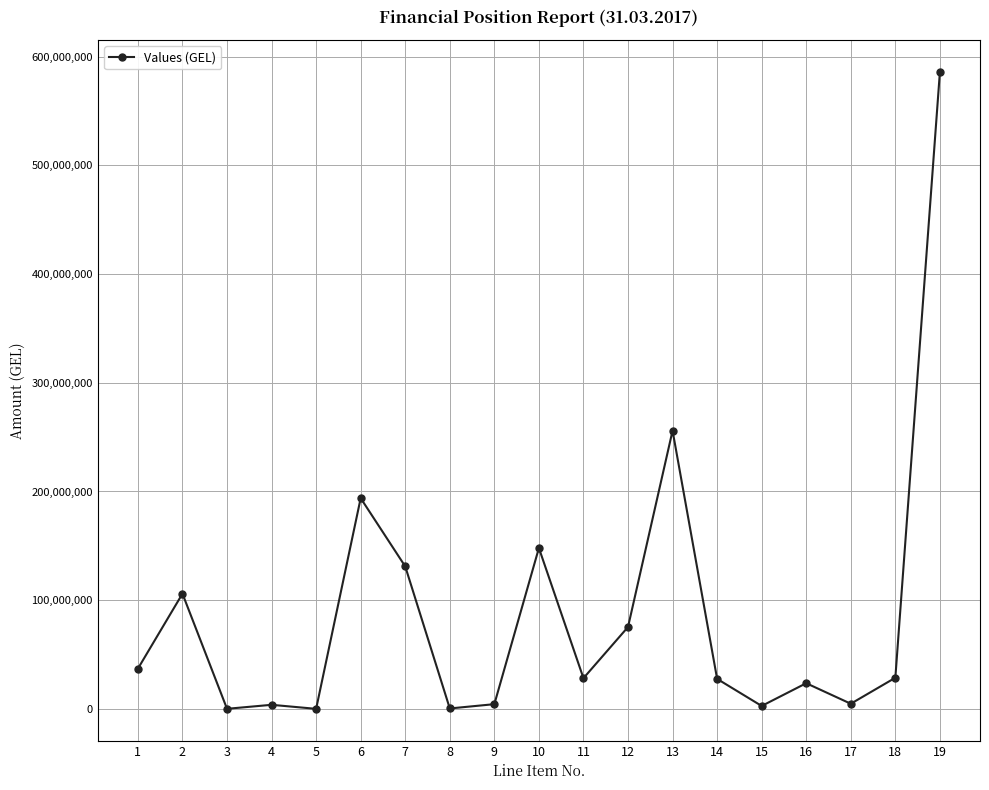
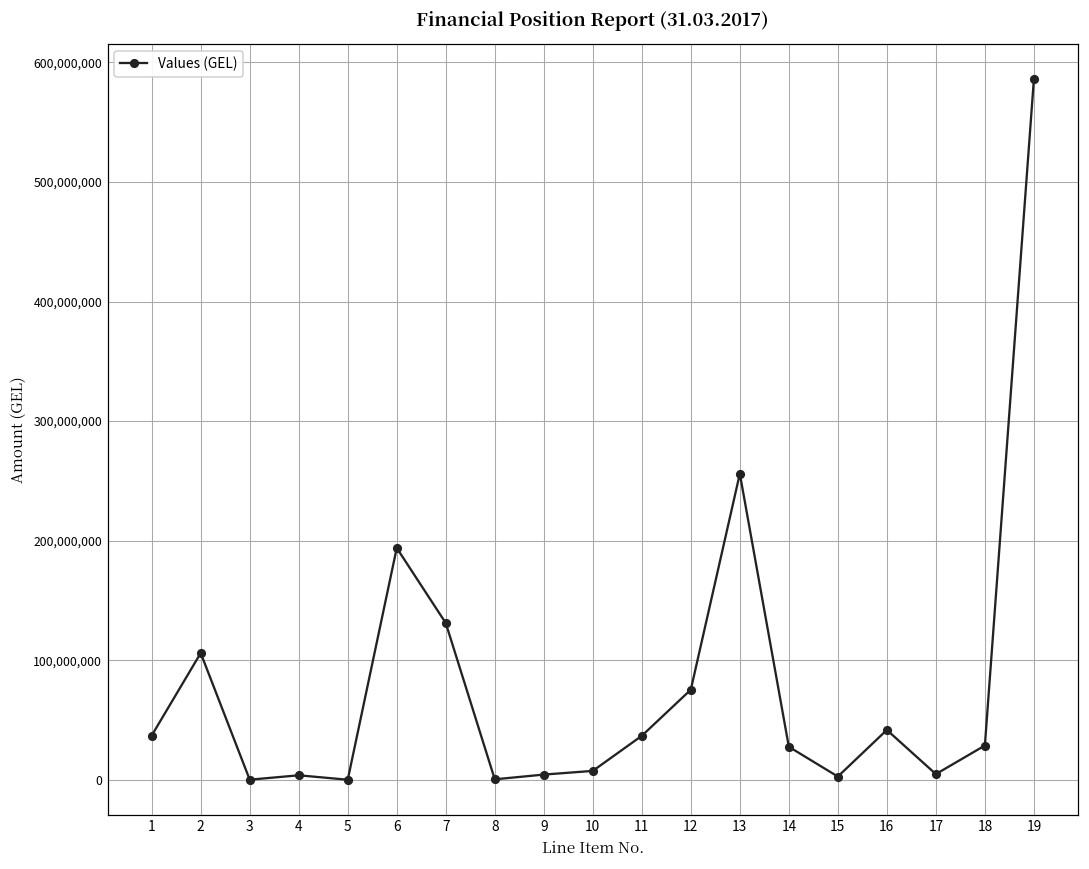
10: 148,000,000 -> 7,000,000
11: 28,000,000 -> 37,000,000
16: 24,000,000 -> 42,000,000
